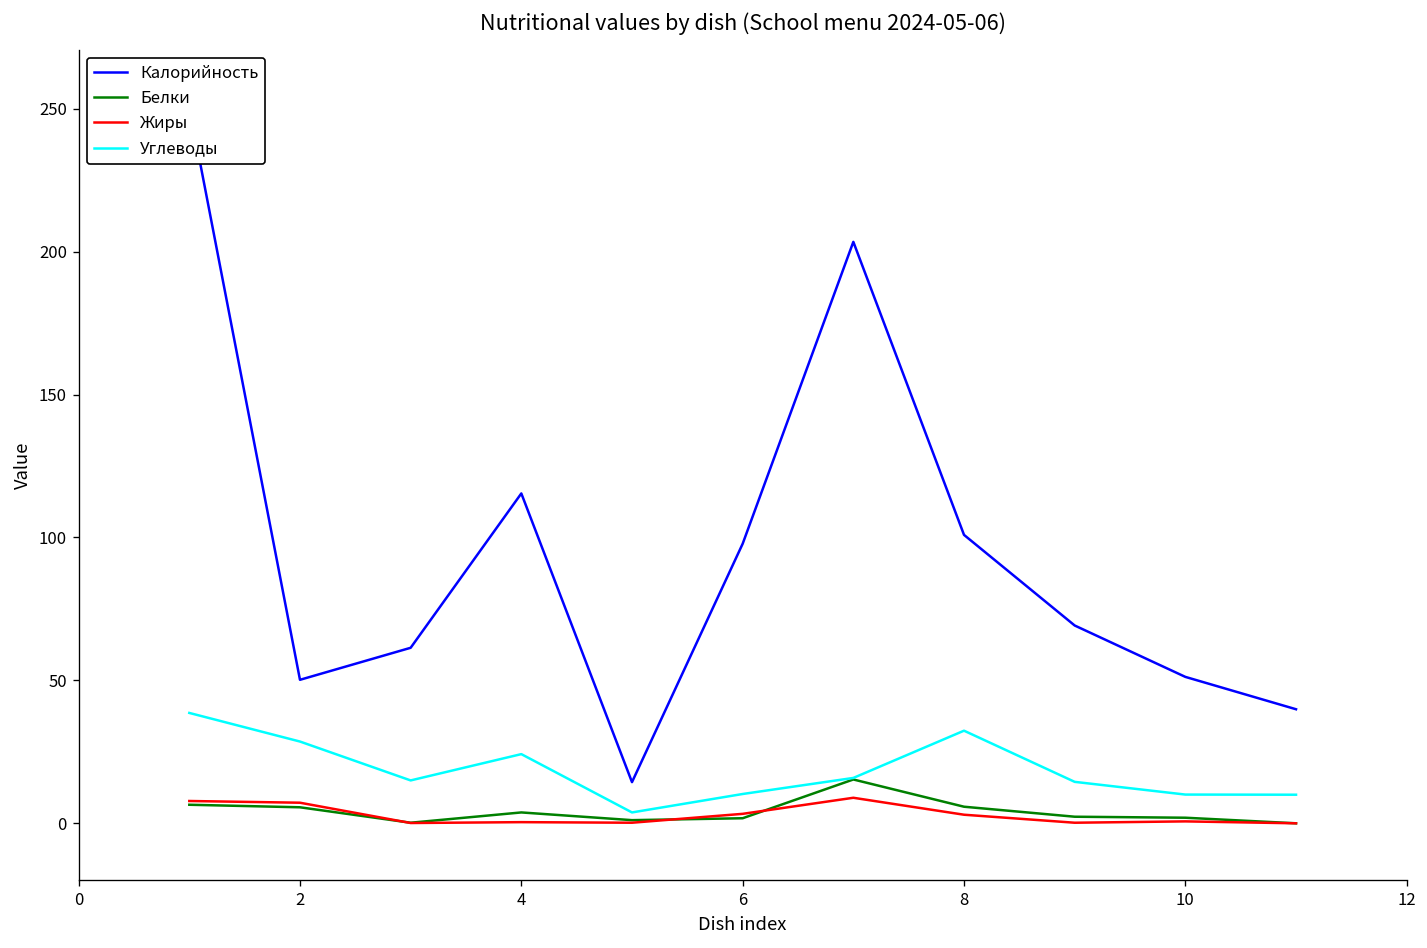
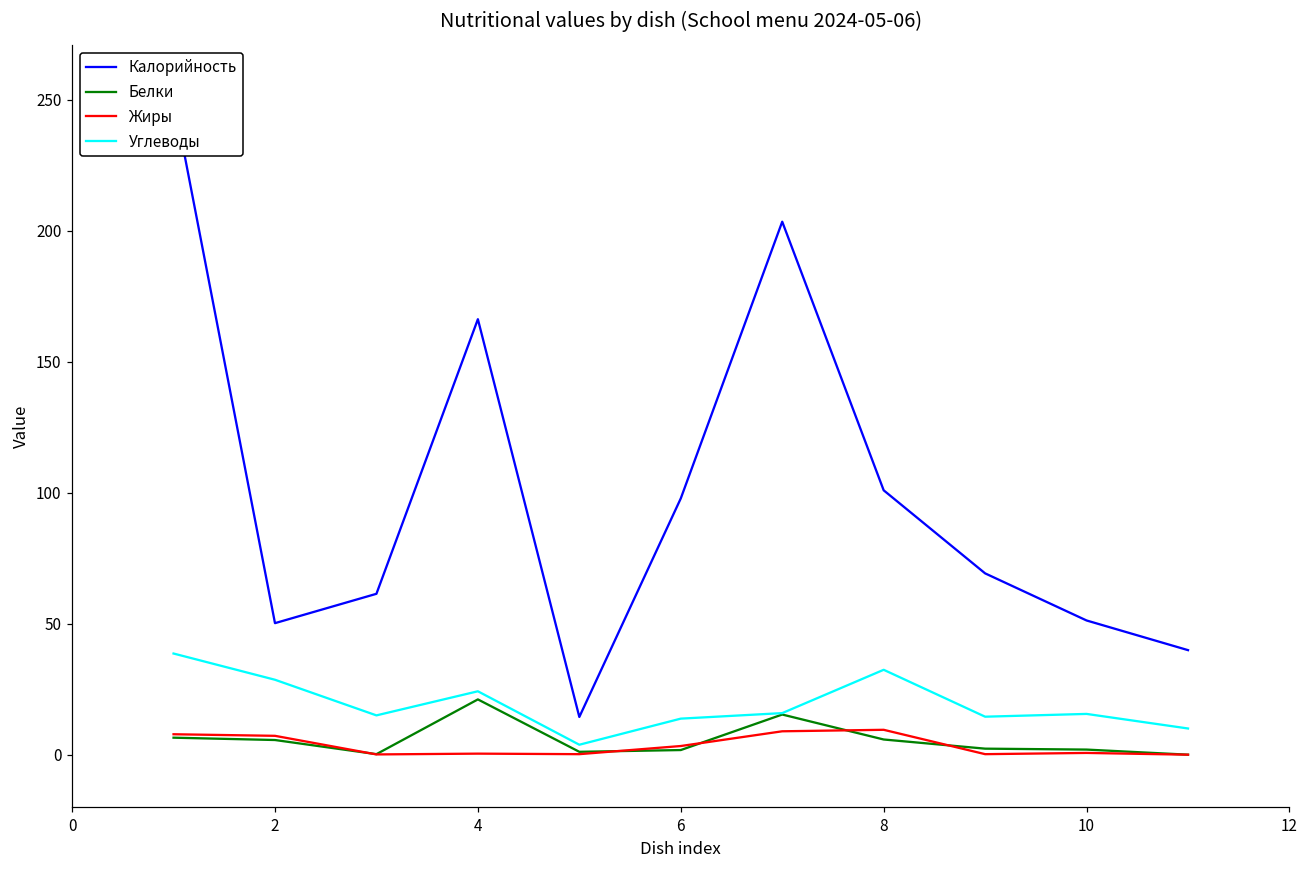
Калорийность, 4: 115 -> 166
Белки, 4: 4 -> 21
Углеводы, 6: 10 -> 14
Жиры, 8: 3 -> 10
Углеводы, 10: 10 -> 16
